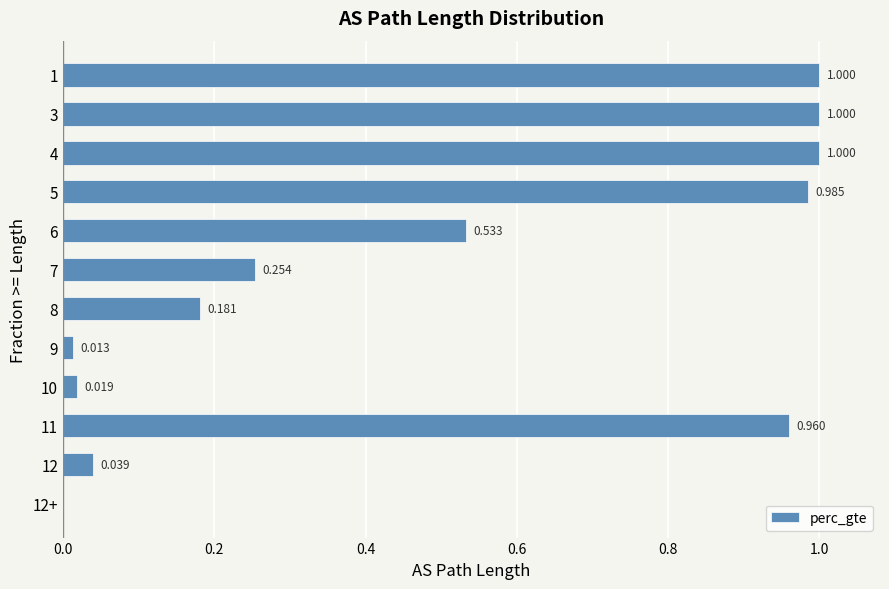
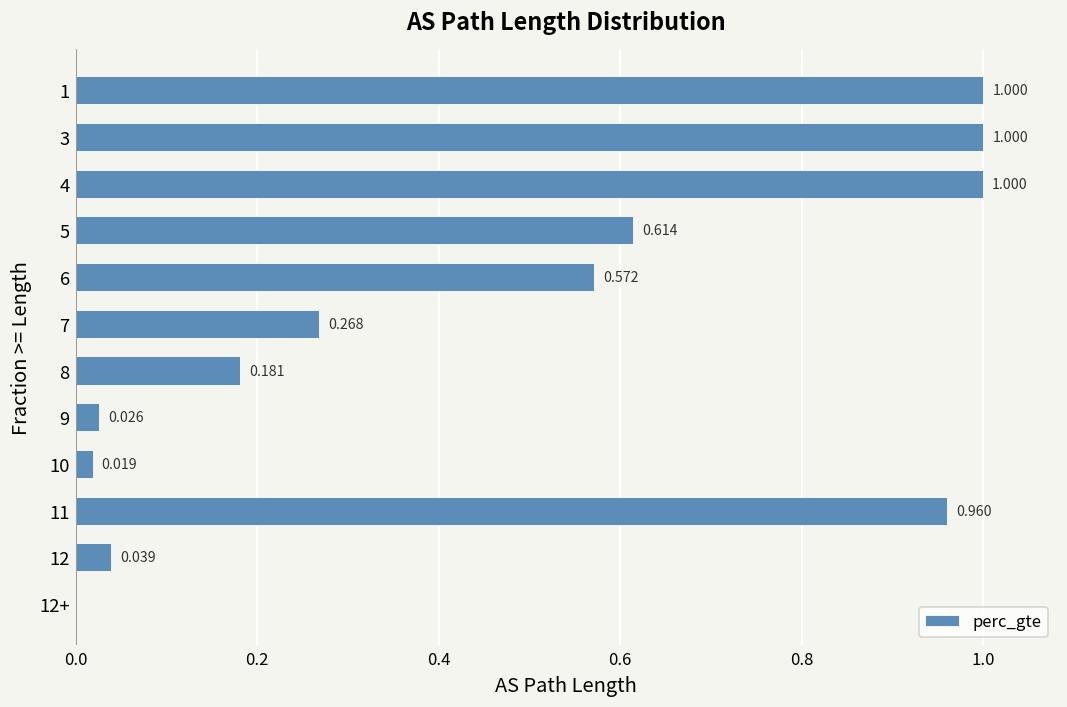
5: 0.985 -> 0.614
6: 0.533 -> 0.572
7: 0.254 -> 0.268
9: 0.013 -> 0.026
